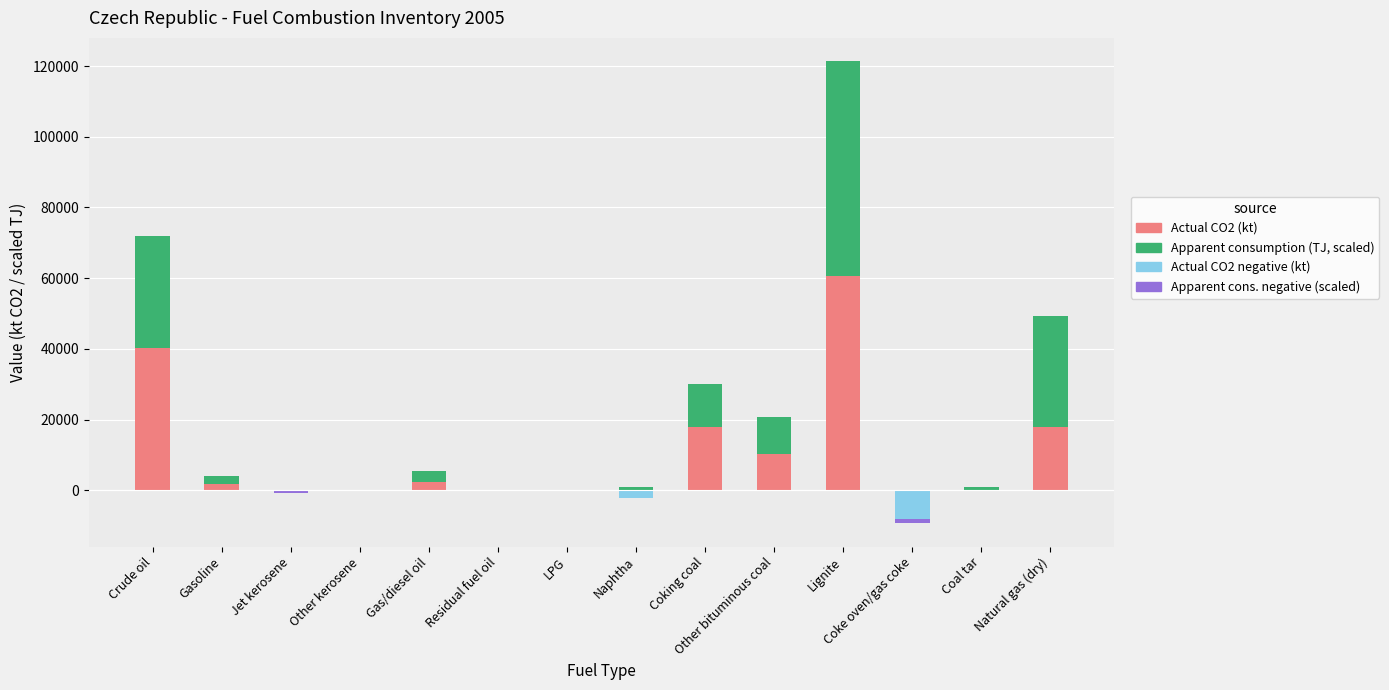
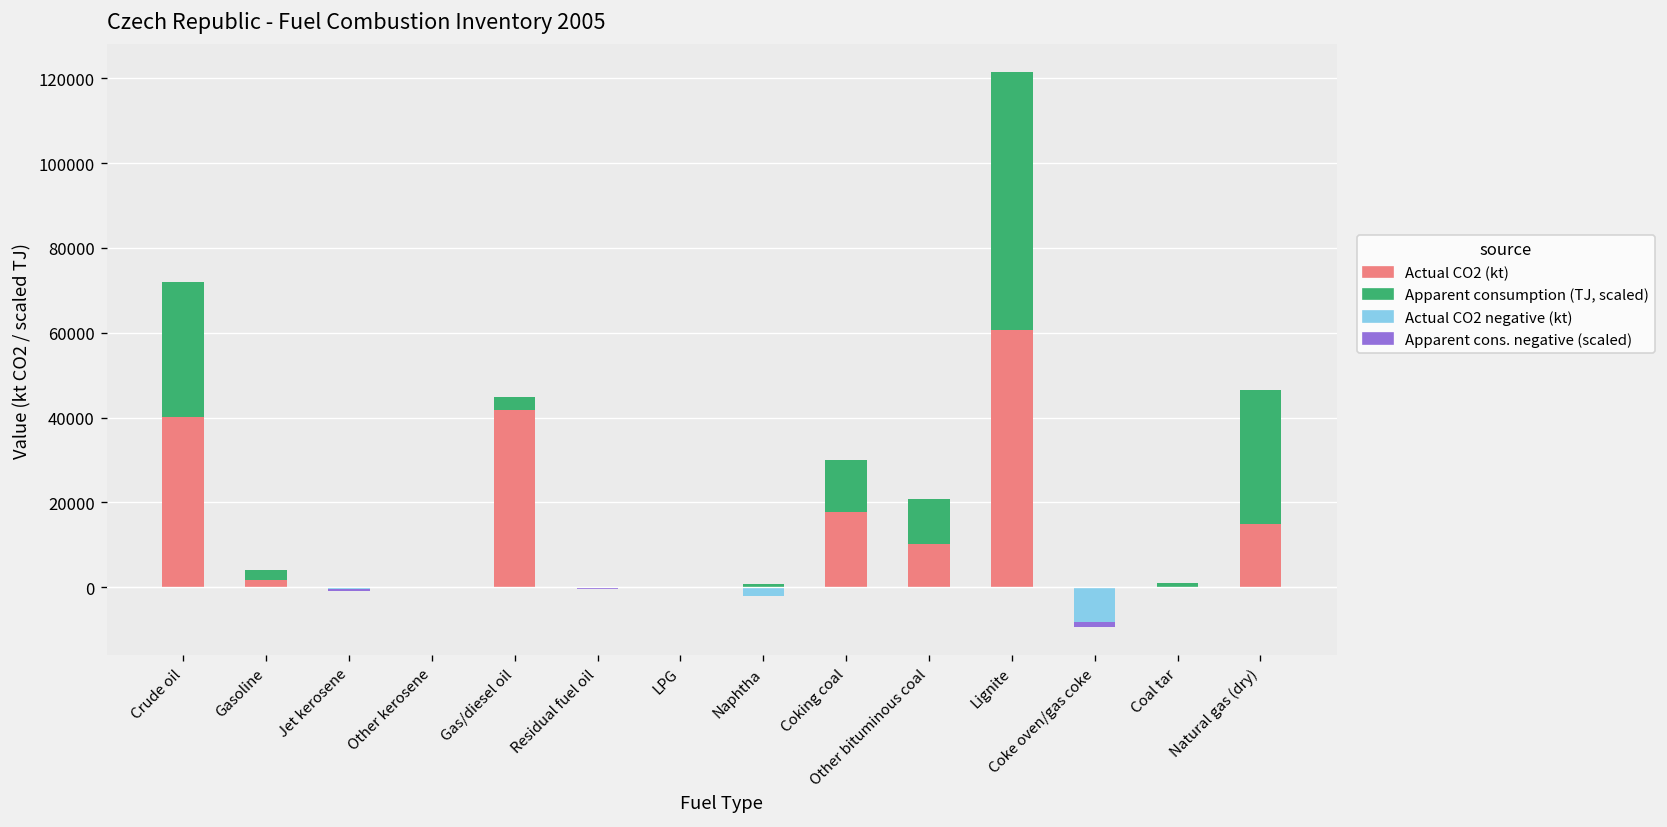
Actual CO2 (kt), Gas/diesel oil: 2000 -> 42000
Actual CO2 (kt), Natural gas (dry): 18000 -> 15000
